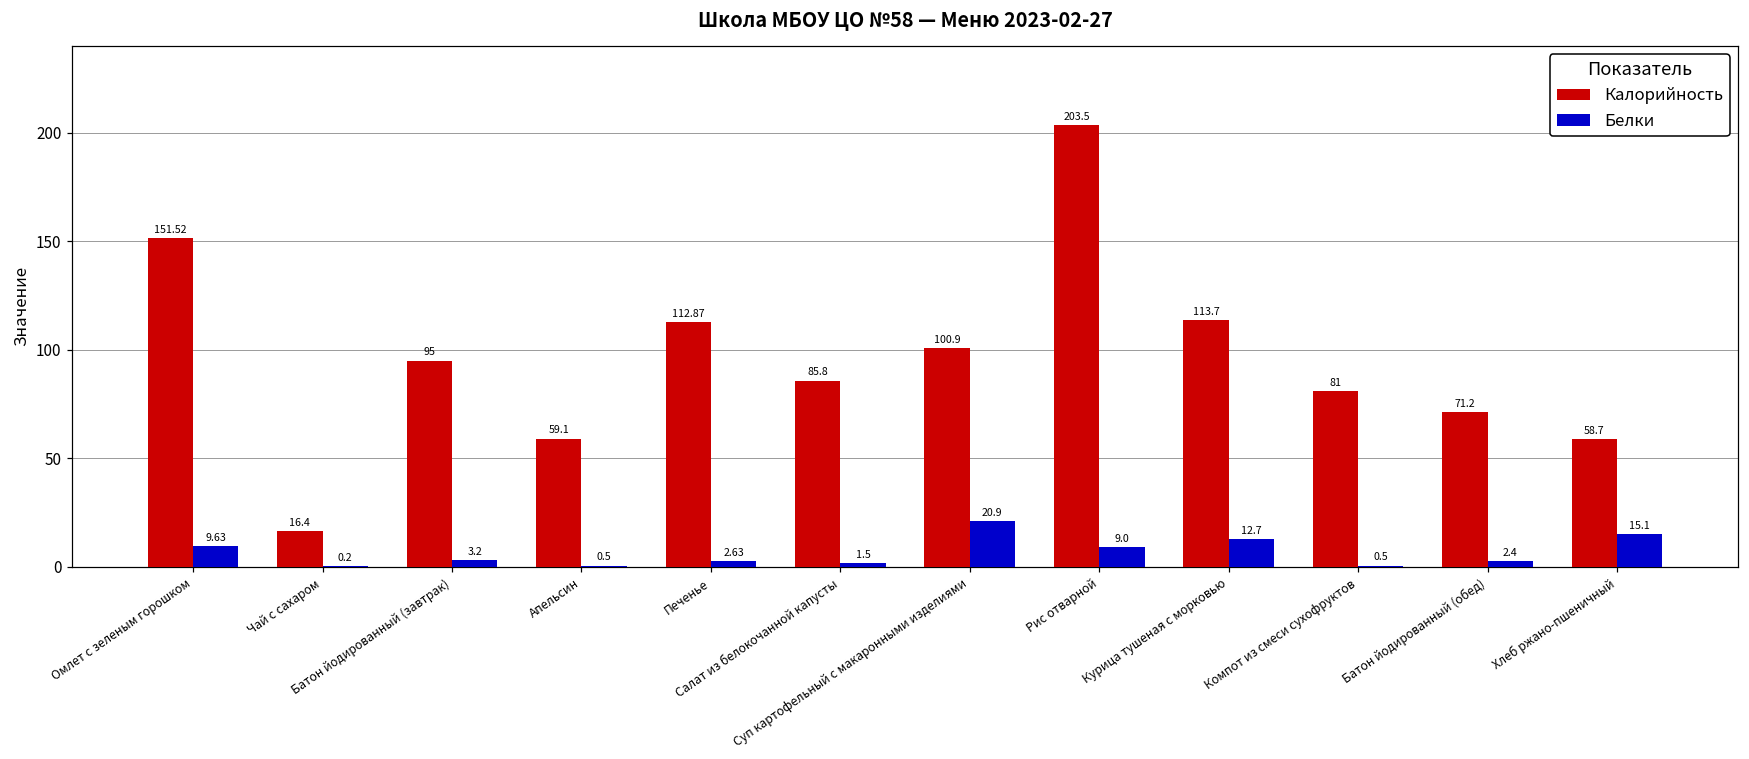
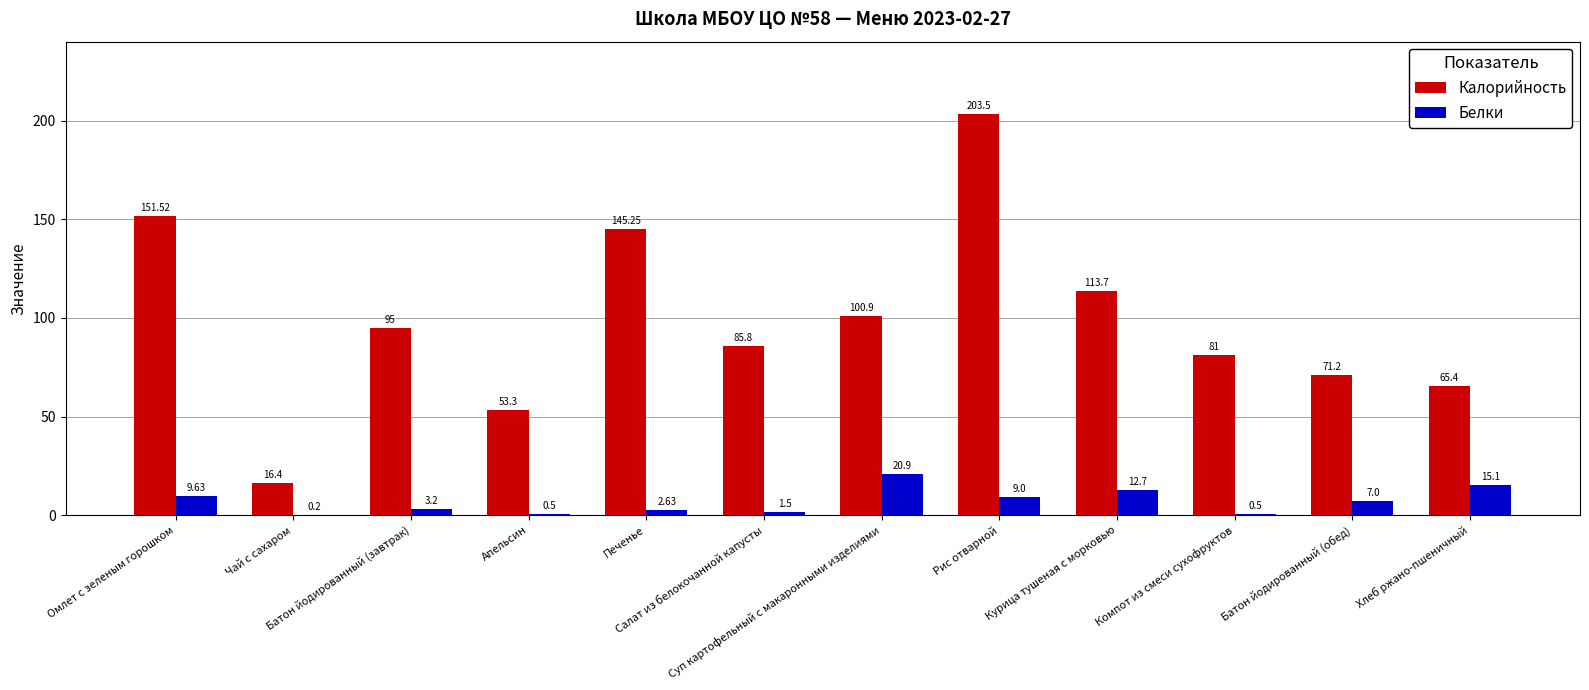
Калорийность, Апельсин: 59.1 -> 53.3
Калорийность, Печенье: 112.87 -> 145.25
Белки, Батон йодированный (обед): 2.4 -> 7.0
Калорийность, Хлеб ржано-пшеничный: 58.7 -> 65.4
